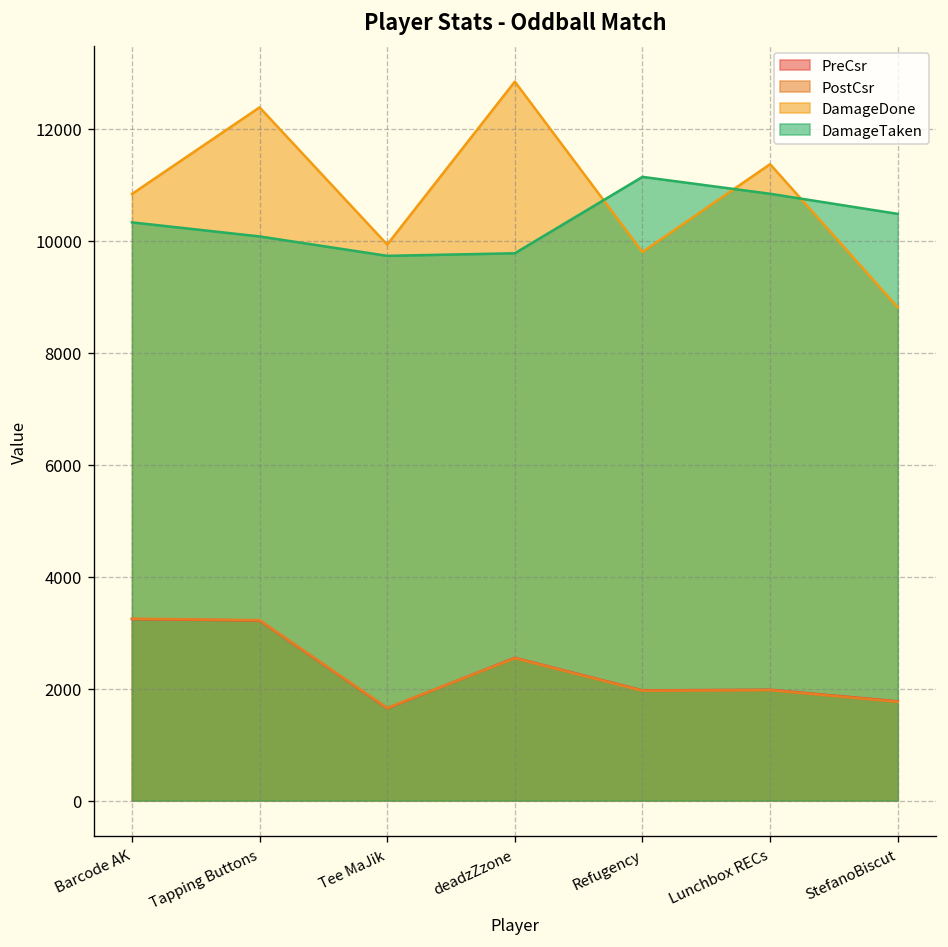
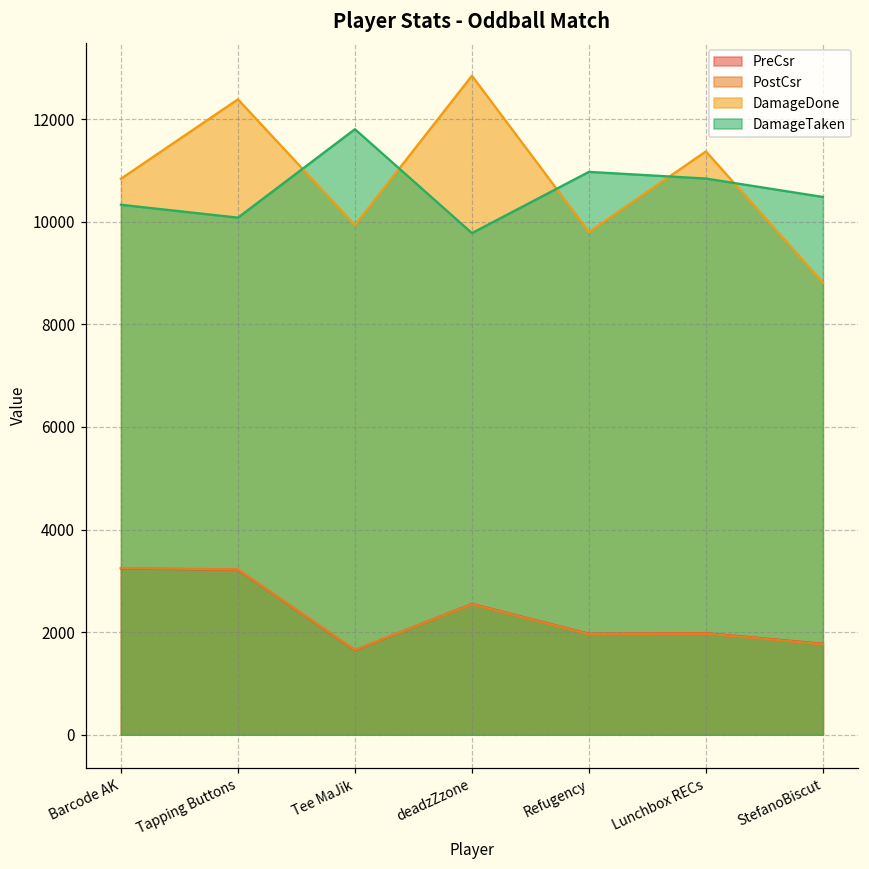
DamageTaken, Tee MaJik: 9700 -> 11800
DamageTaken, Refugency: 11100 -> 11000
